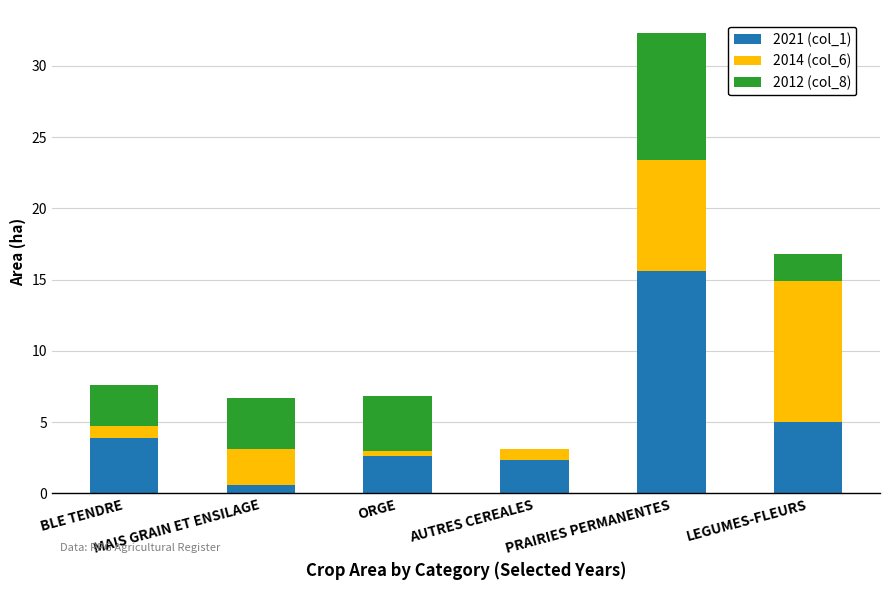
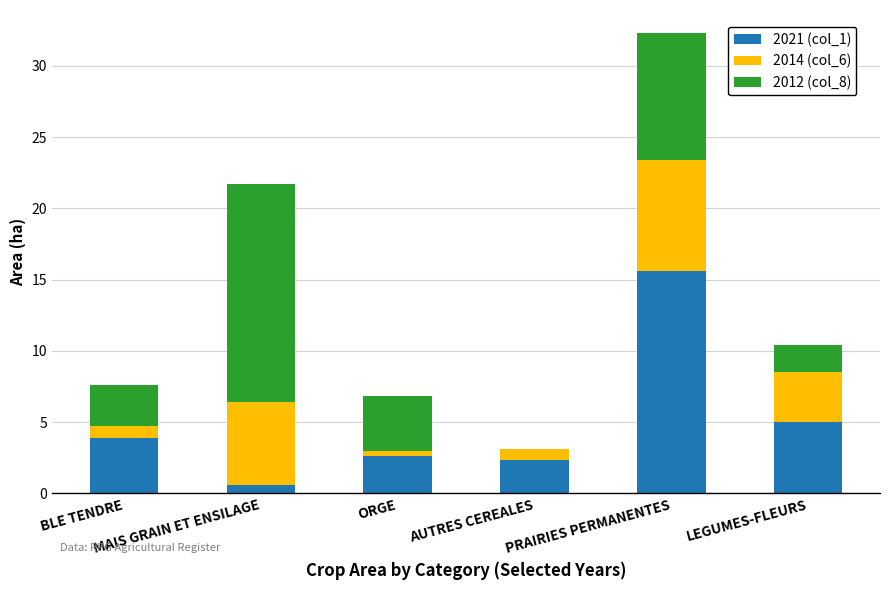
2014 (col_6), MAIS GRAIN ET ENSILAGE: 2.5 -> 5.8
2012 (col_8), MAIS GRAIN ET ENSILAGE: 3.6 -> 15.3
2014 (col_6), LEGUMES-FLEURS: 9.9 -> 3.5
